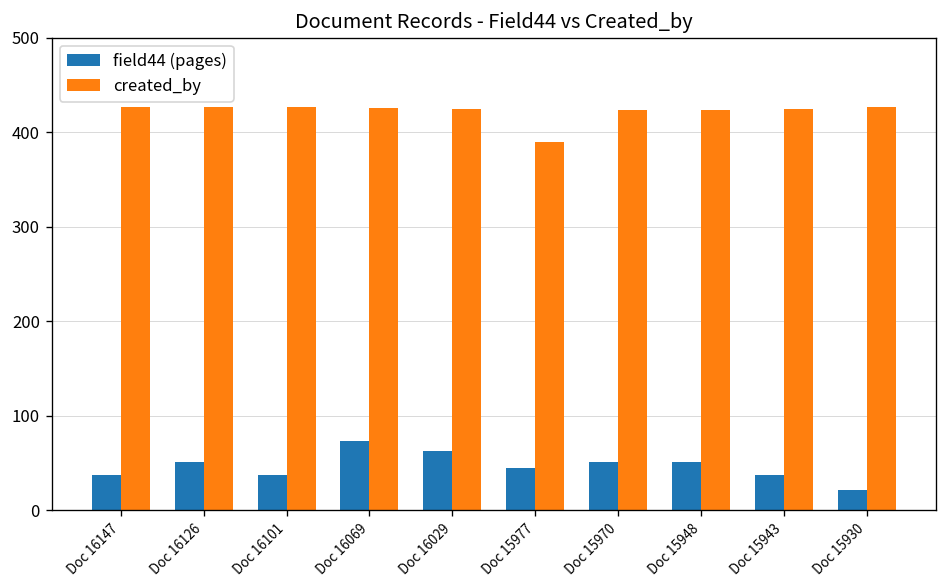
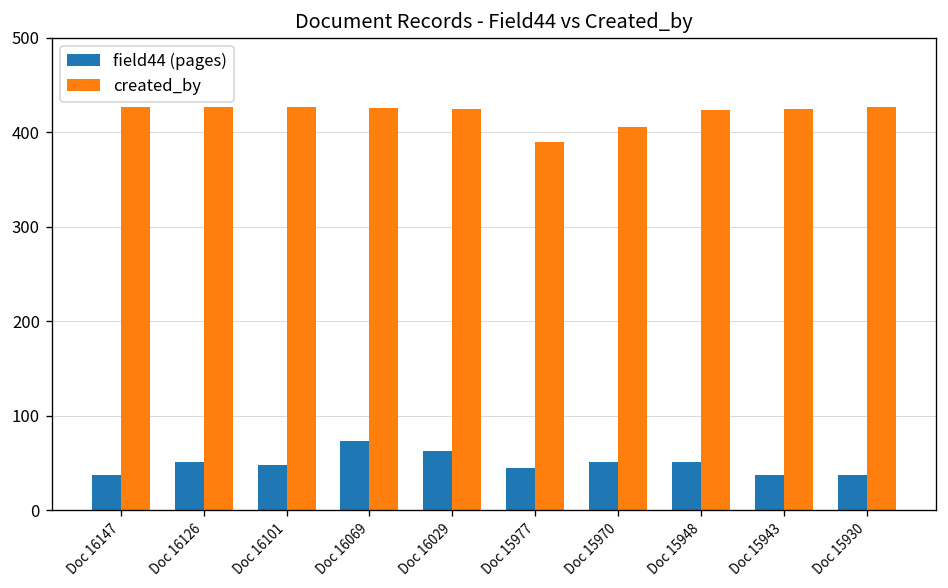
field44 (pages), Doc 16101: 40 -> 50
created_by, Doc 15970: 420 -> 410
field44 (pages), Doc 15930: 20 -> 40
